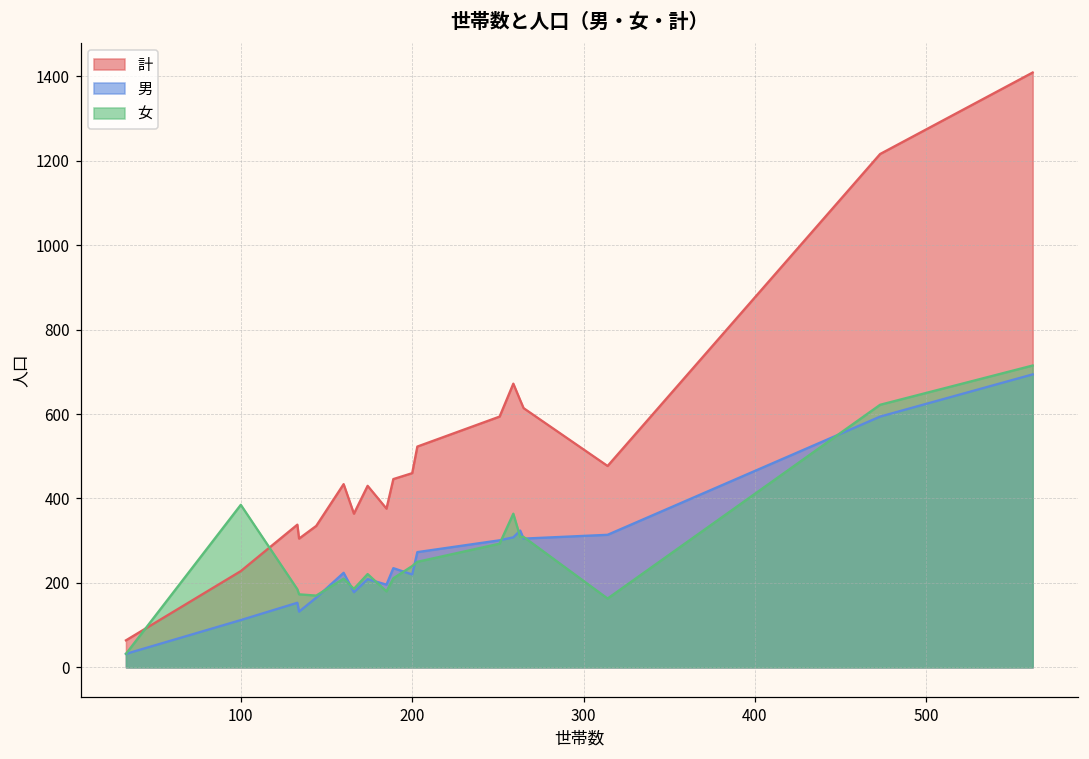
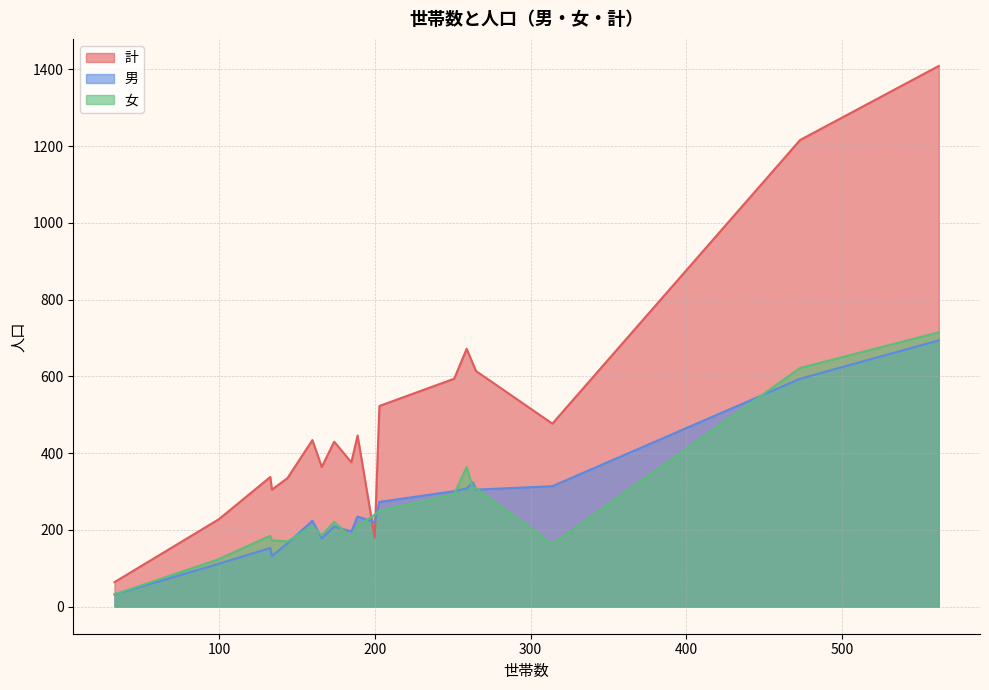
女, 100: 390 -> 120
計, 200: 460 -> 180
